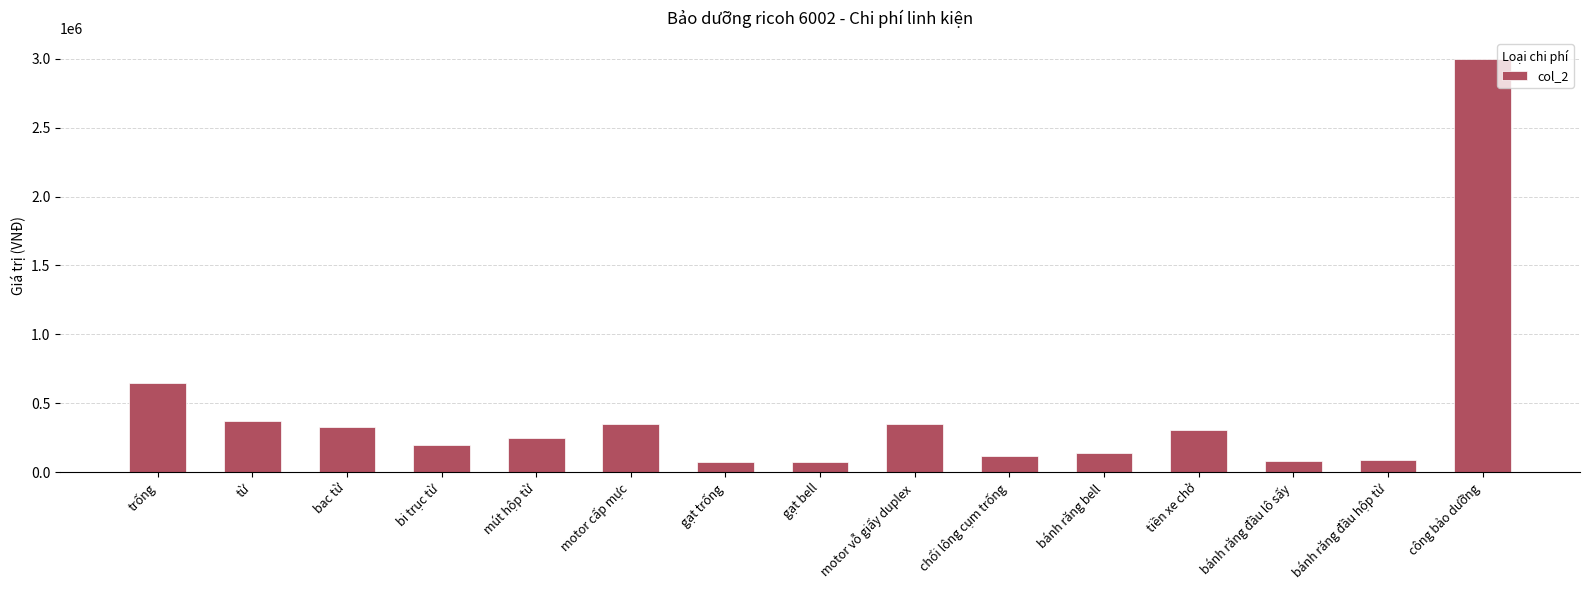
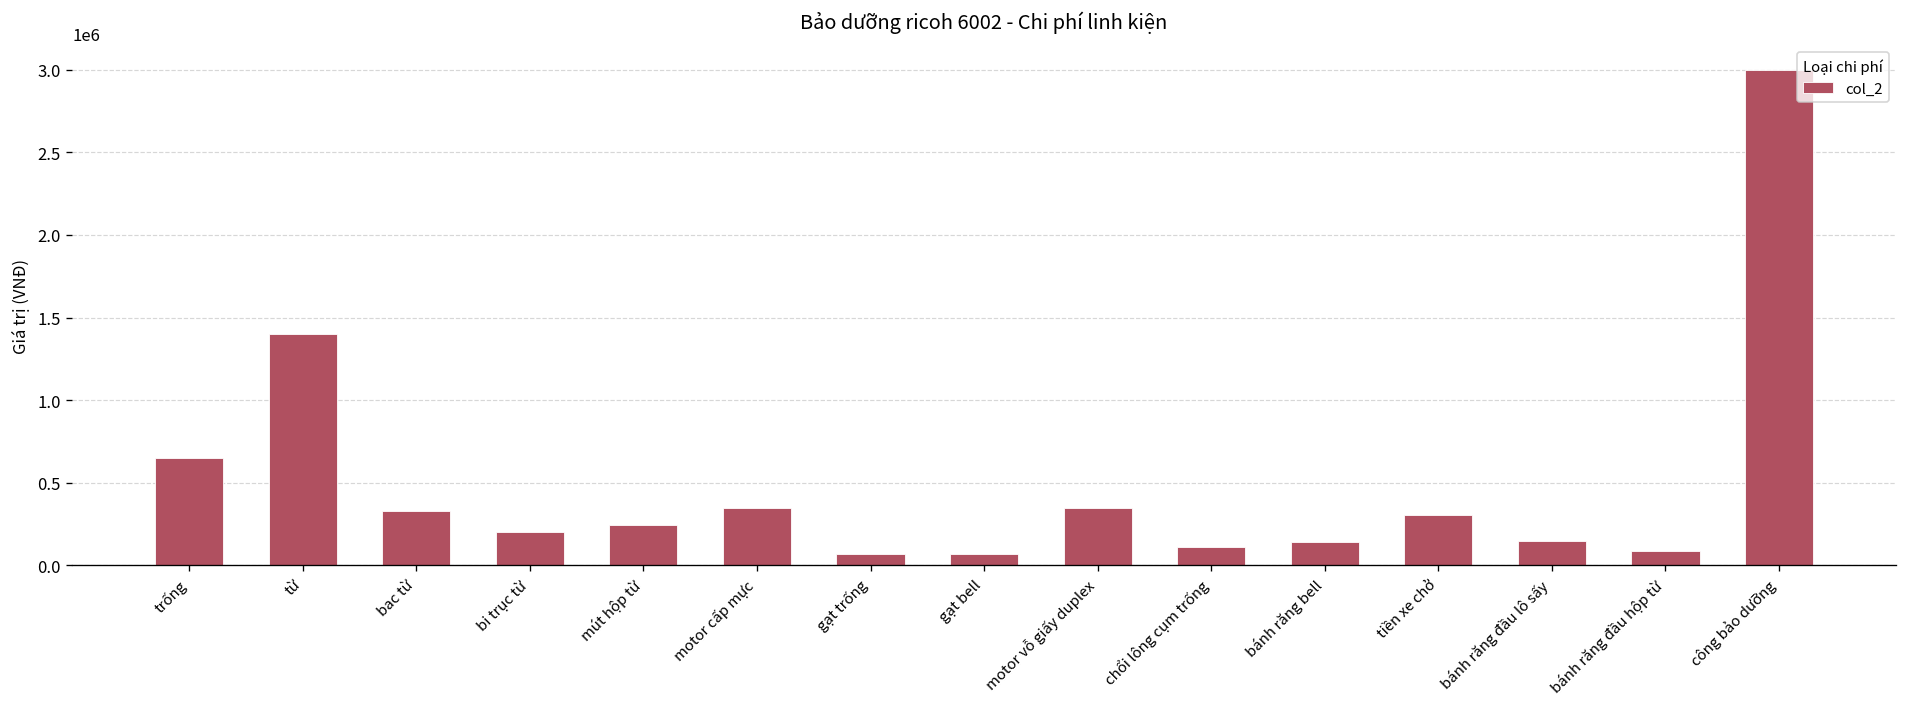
từ: 370000 -> 1400000
bánh răng đầu lô sấy: 80000 -> 150000
